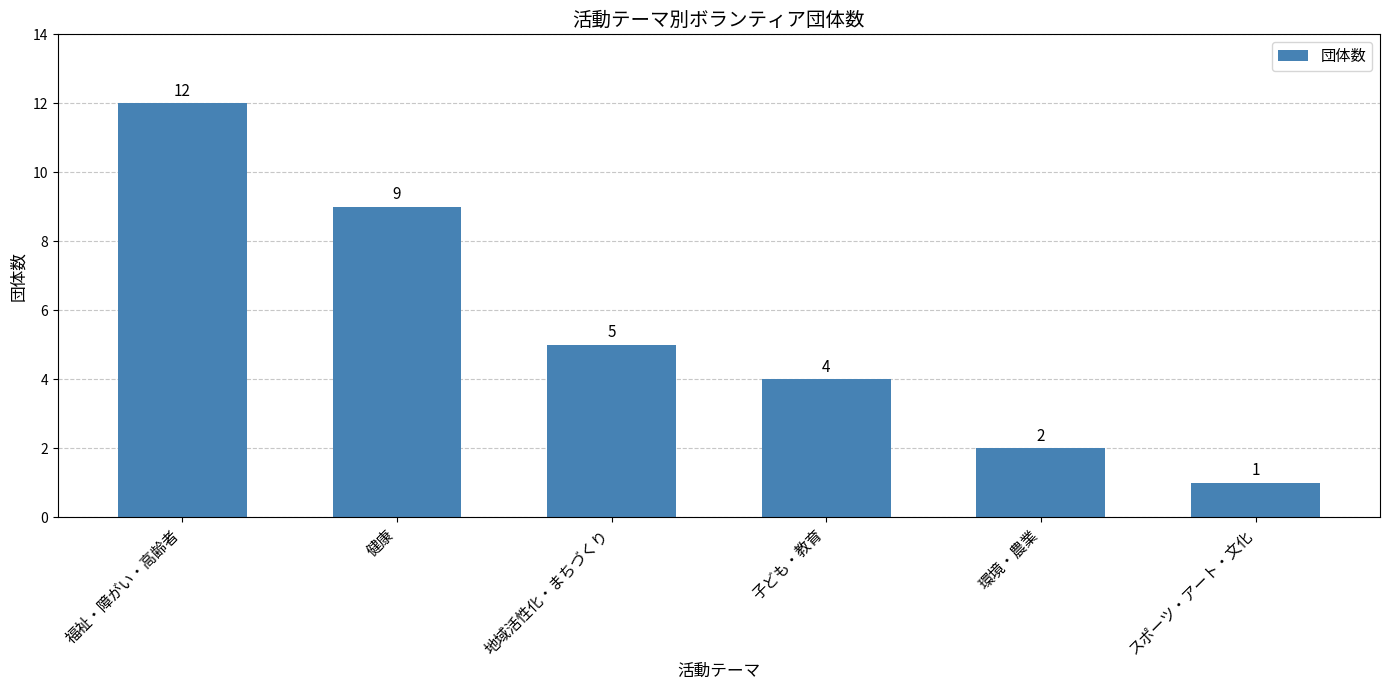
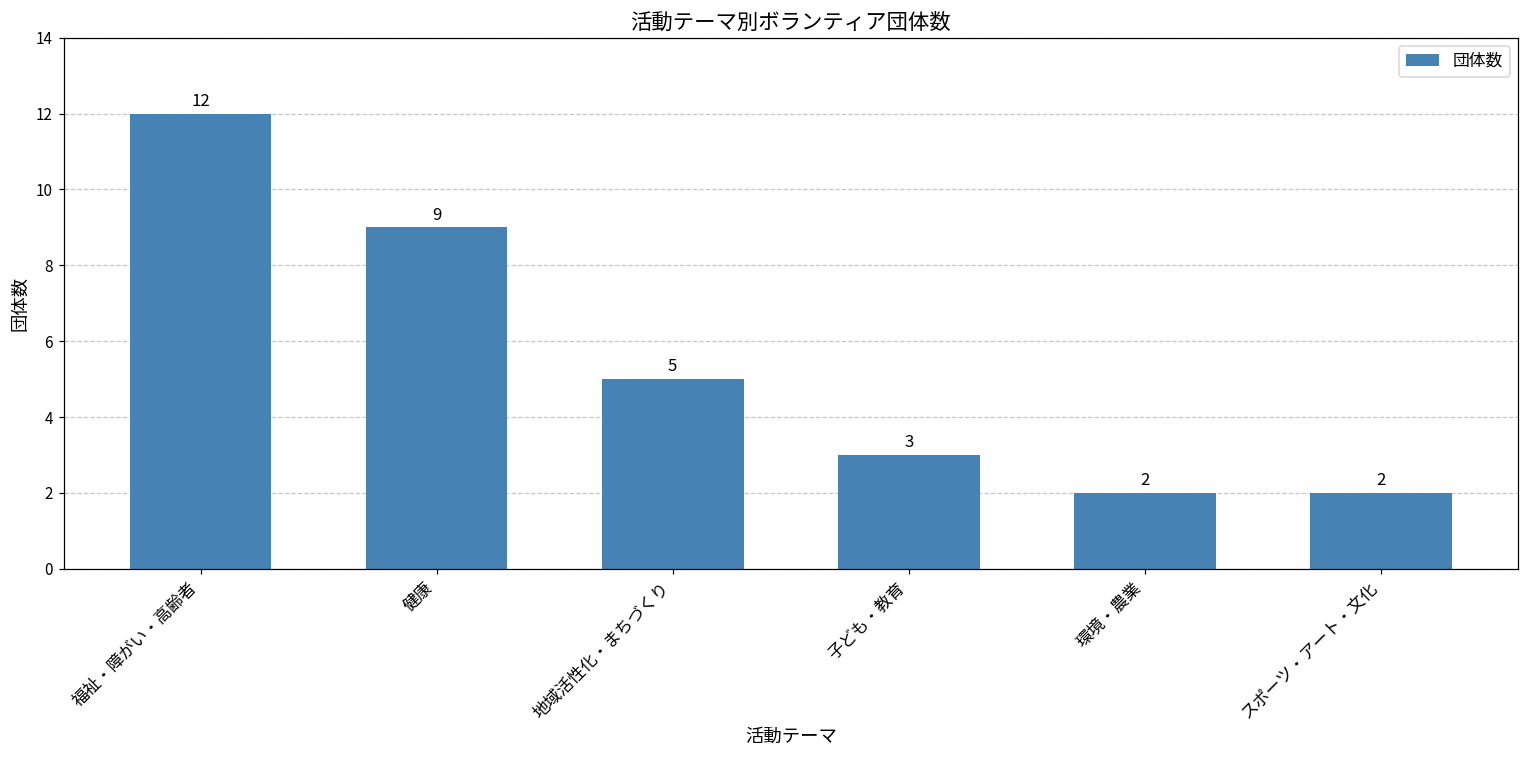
子ども・教育: 4 -> 3
スポーツ・アート・文化: 1 -> 2
